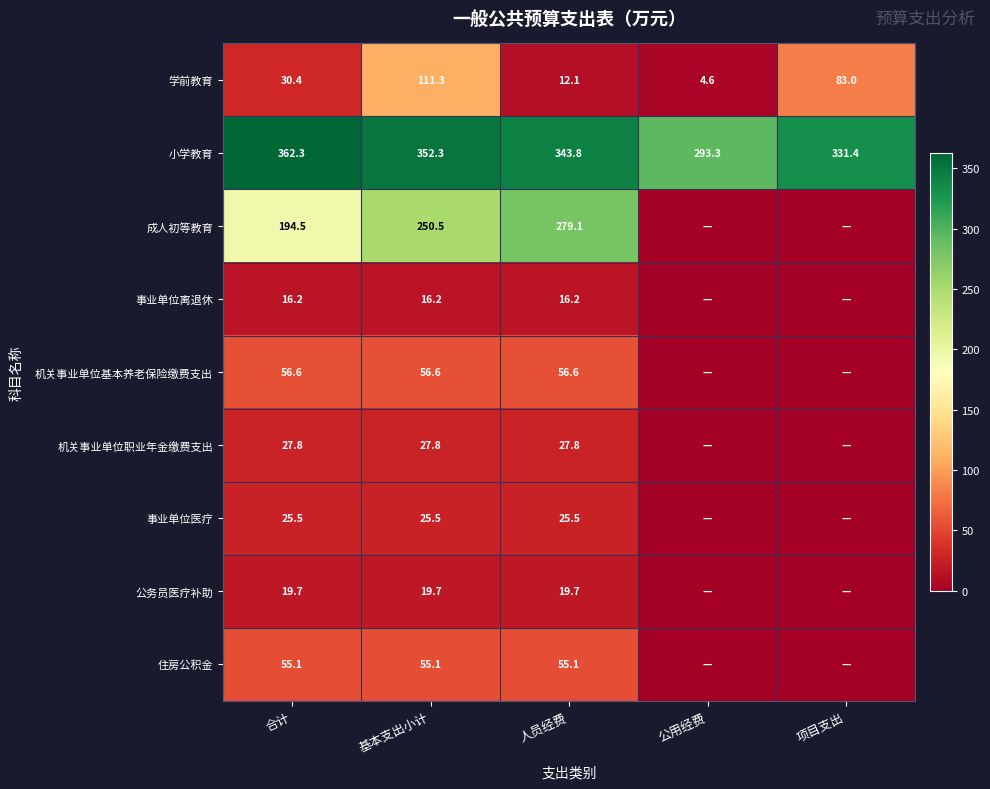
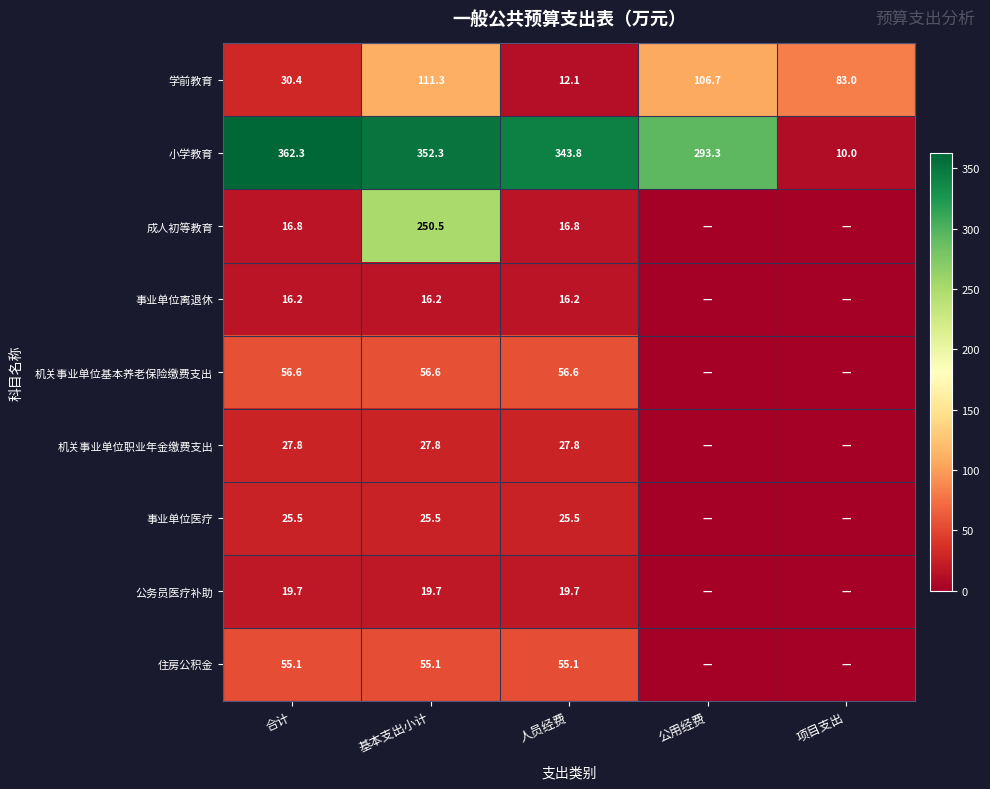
学前教育, 公用经费: 4.6 -> 106.7
小学教育, 项目支出: 331.4 -> 10.0
成人初等教育, 合计: 194.5 -> 16.8
成人初等教育, 人员经费: 279.1 -> 16.8
